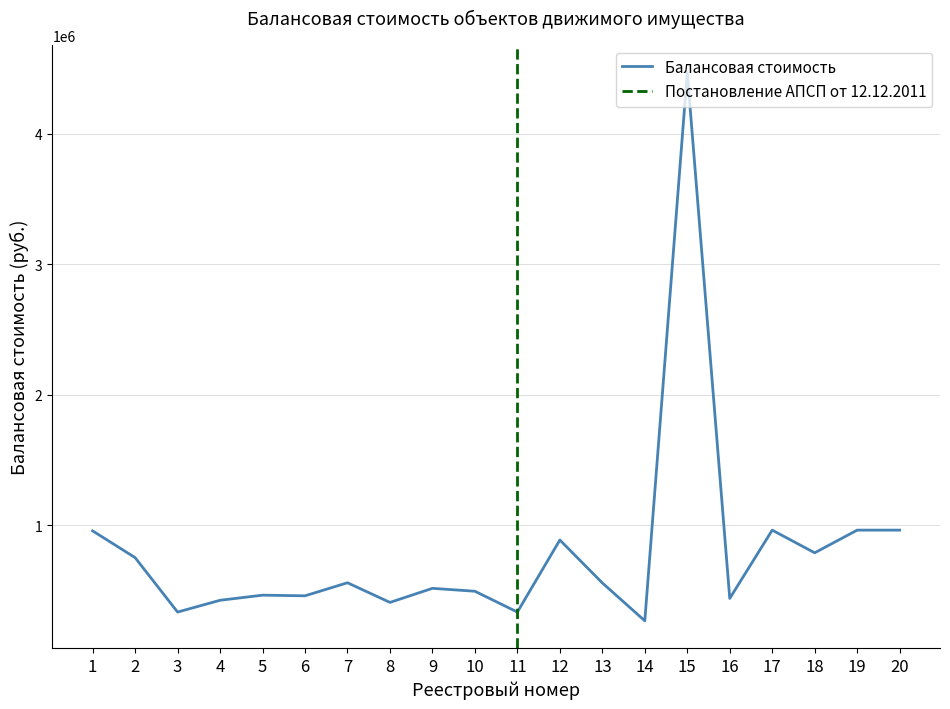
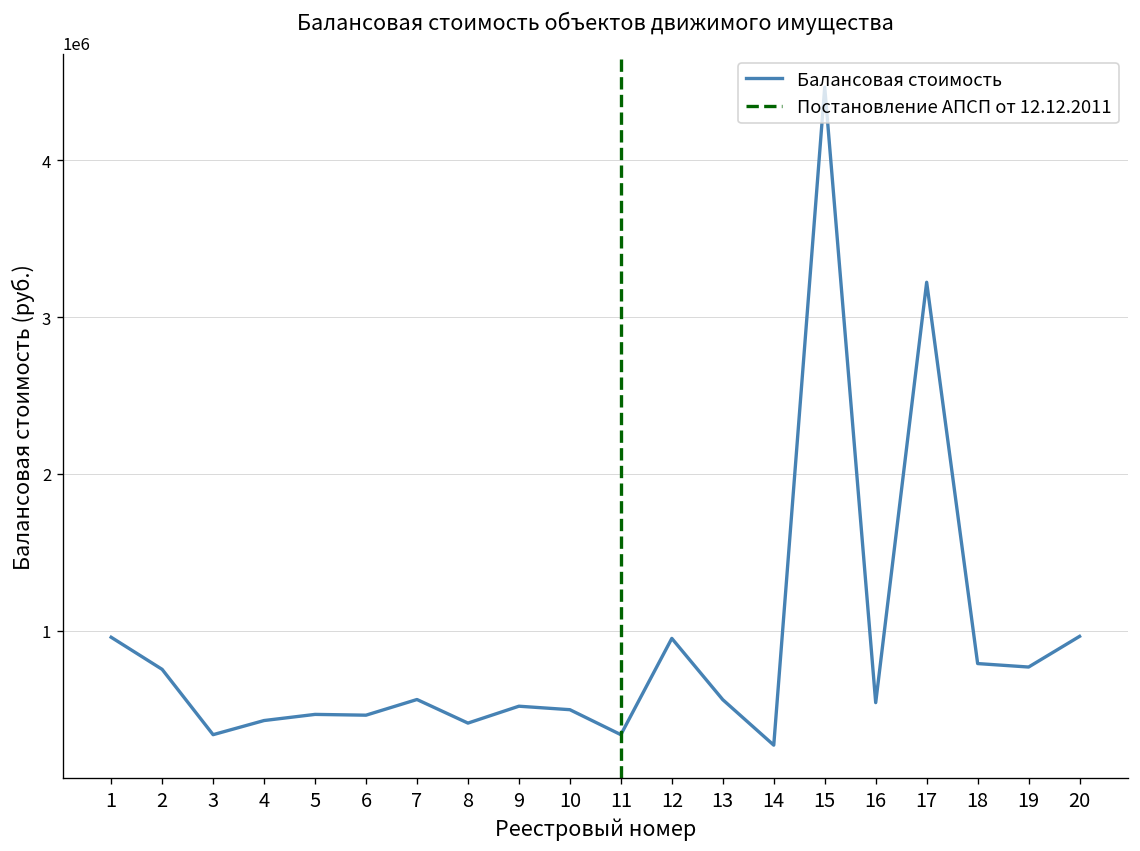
12: 890000 -> 950000
16: 440000 -> 540000
17: 960000 -> 3220000
19: 960000 -> 770000
